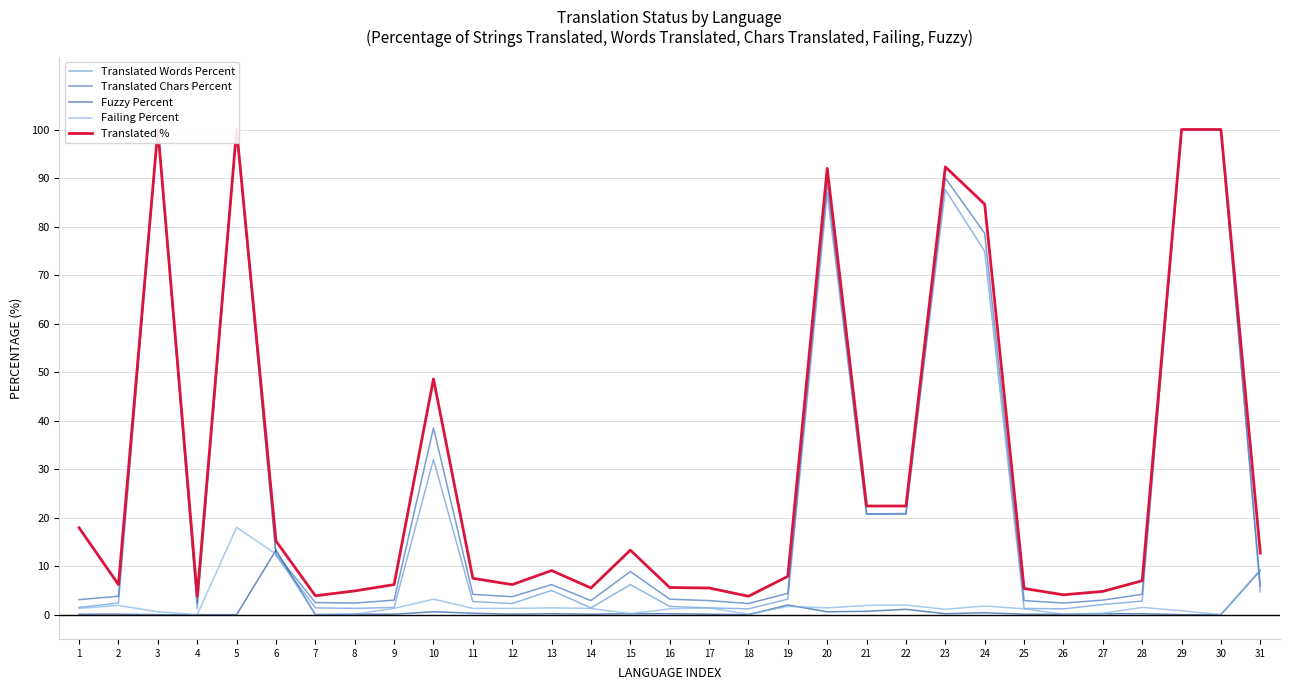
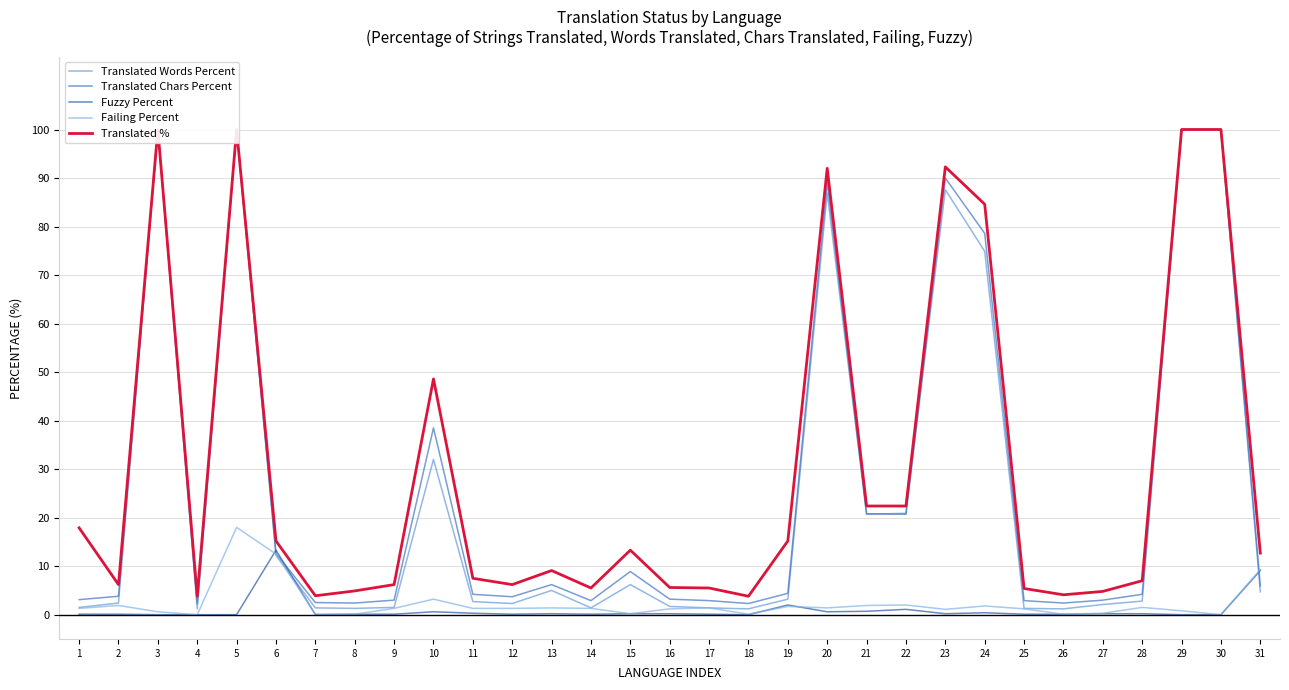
Translated %, 19: 8 -> 15
